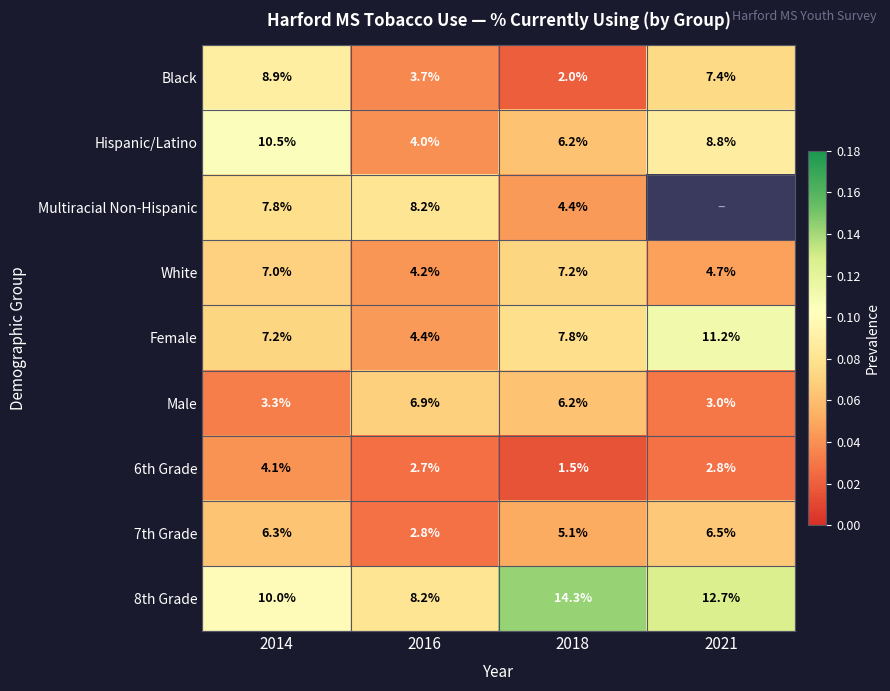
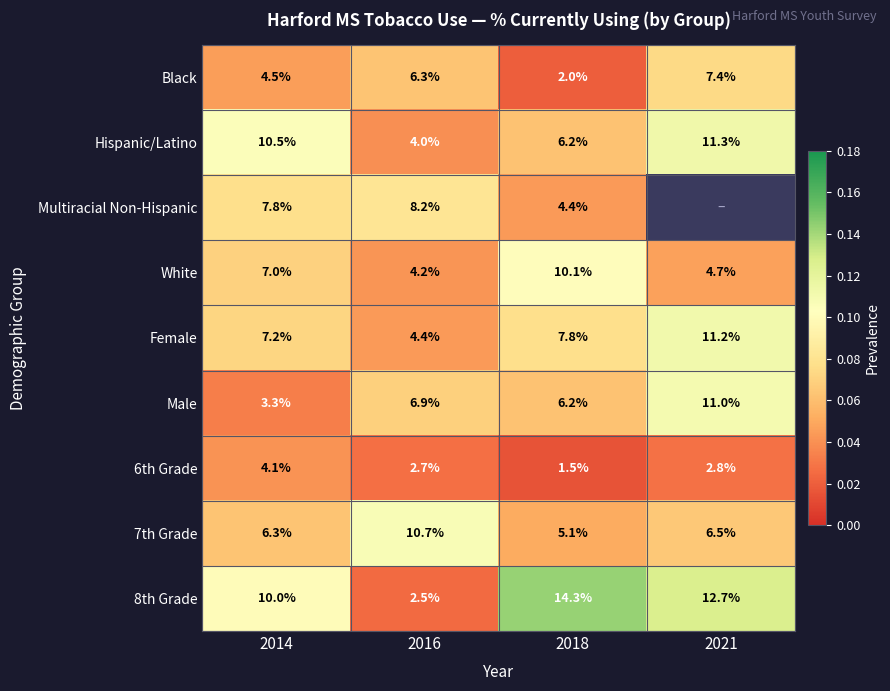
Black, 2014: 8.9% -> 4.5%
Black, 2016: 3.7% -> 6.3%
Hispanic/Latino, 2021: 8.8% -> 11.3%
White, 2018: 7.2% -> 10.1%
Male, 2021: 3.0% -> 11.0%
7th Grade, 2016: 2.8% -> 10.7%
8th Grade, 2016: 8.2% -> 2.5%
